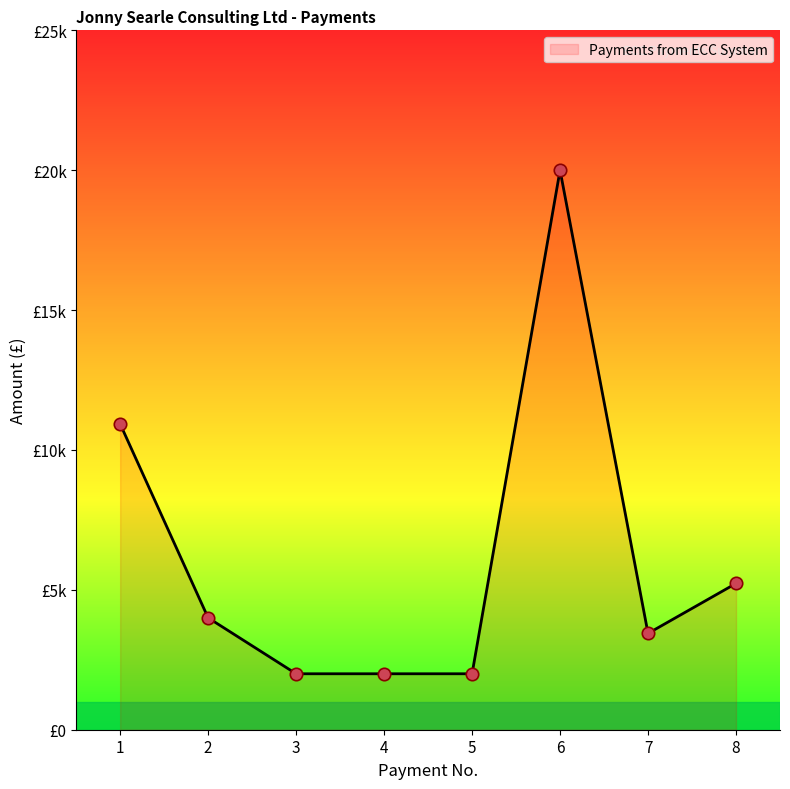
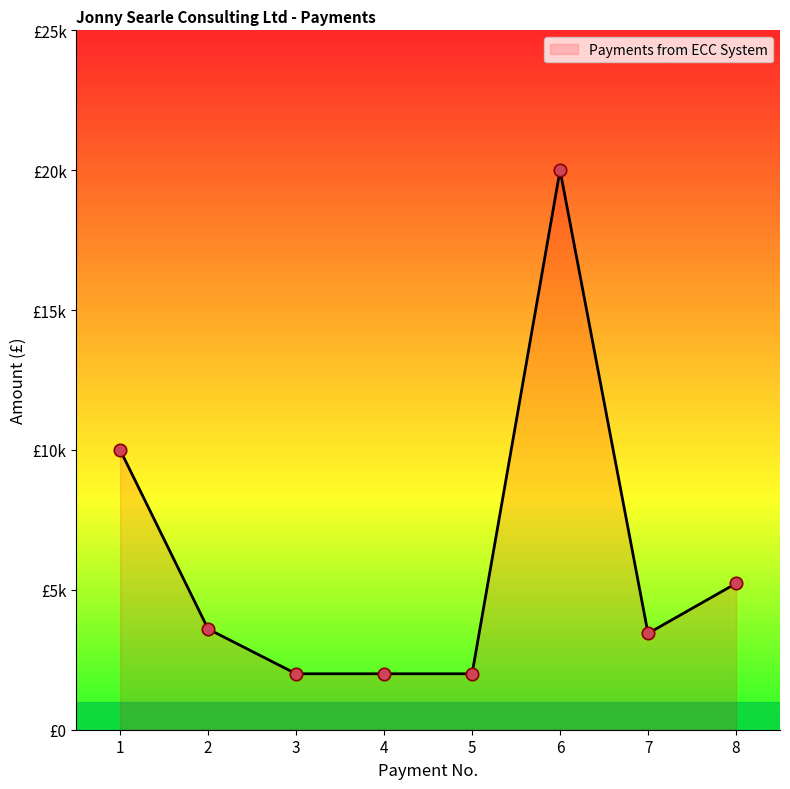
1: £10900 -> £10000
2: £4000 -> £3600
